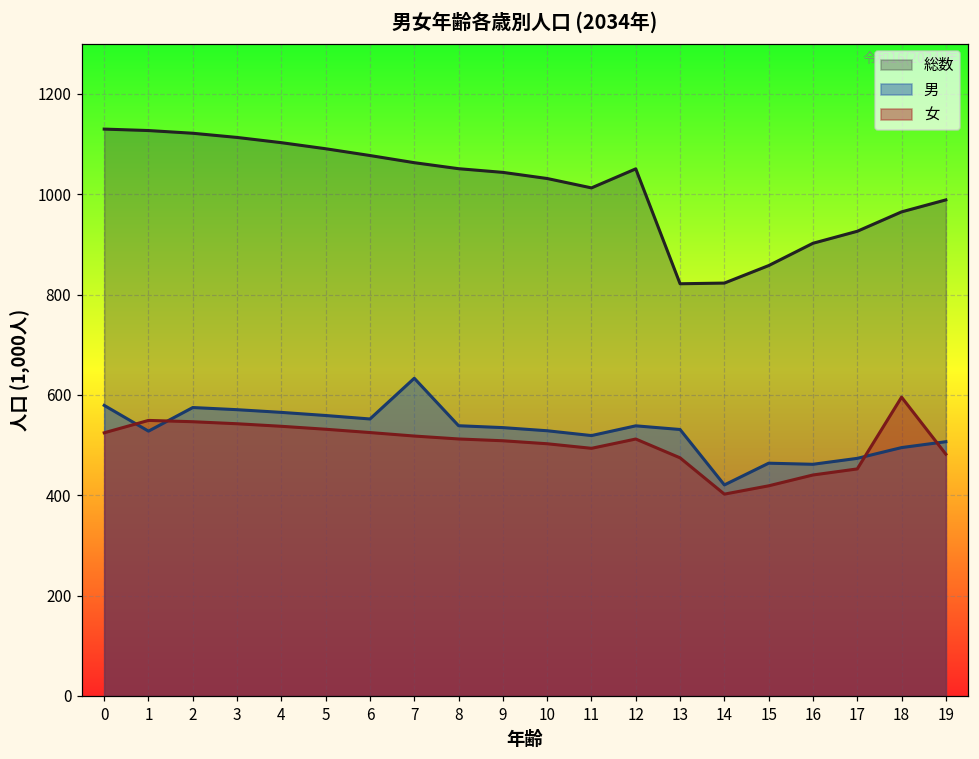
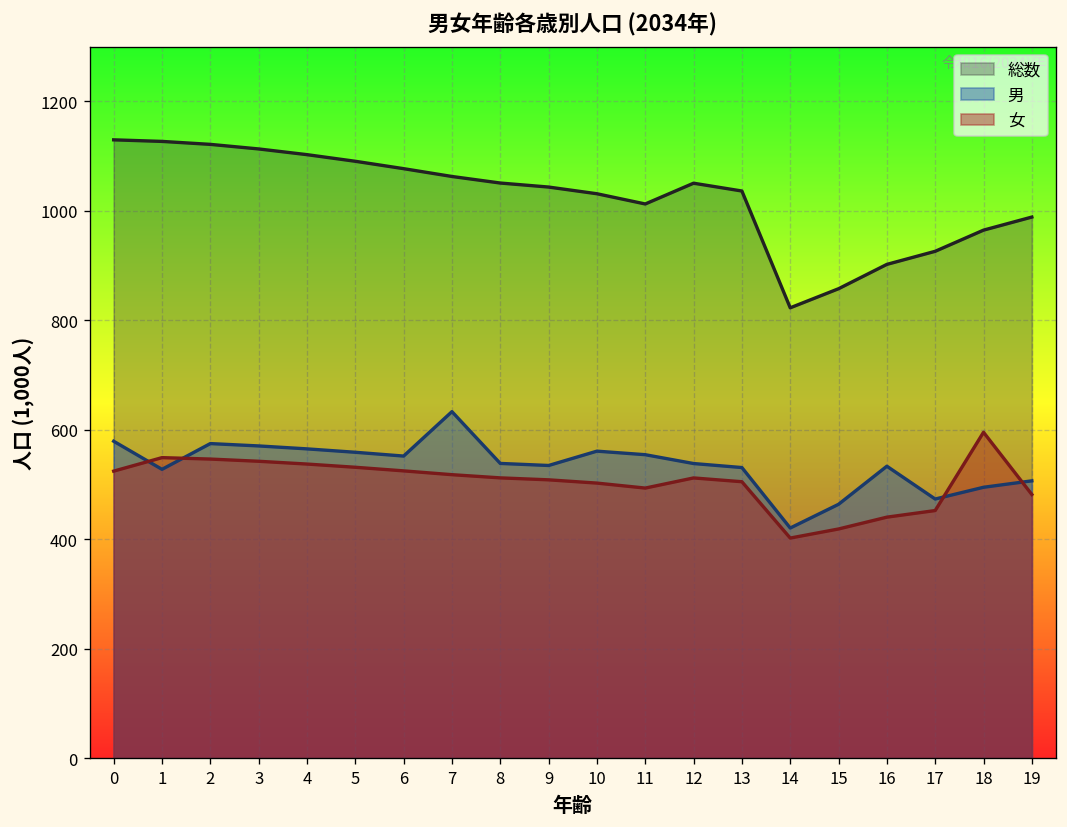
男, 10: 530 -> 560
男, 11: 520 -> 550
総数, 13: 820 -> 1040
女, 13: 470 -> 510
男, 16: 460 -> 530
